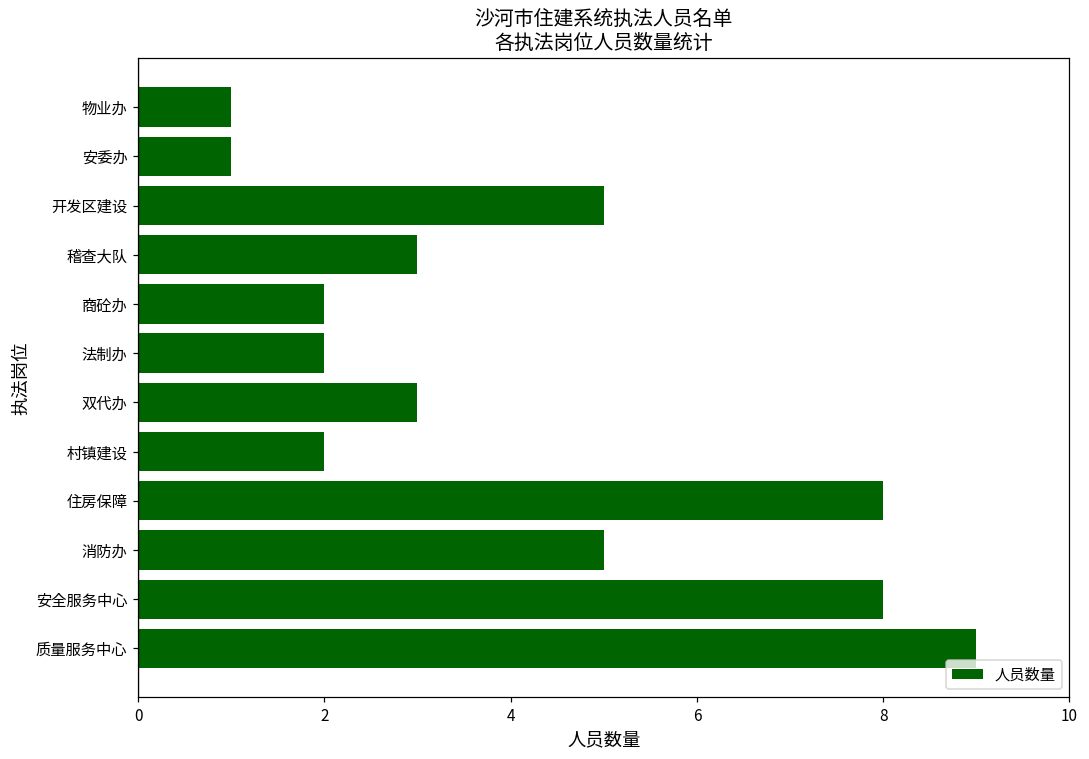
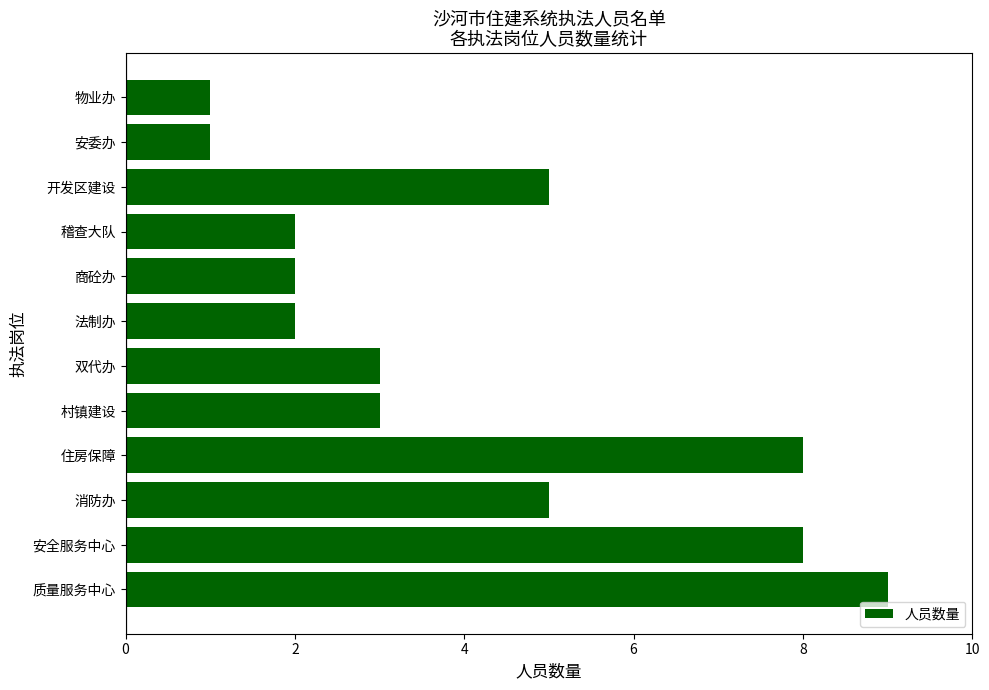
稽查大队: 3 -> 2
村镇建设: 2 -> 3
